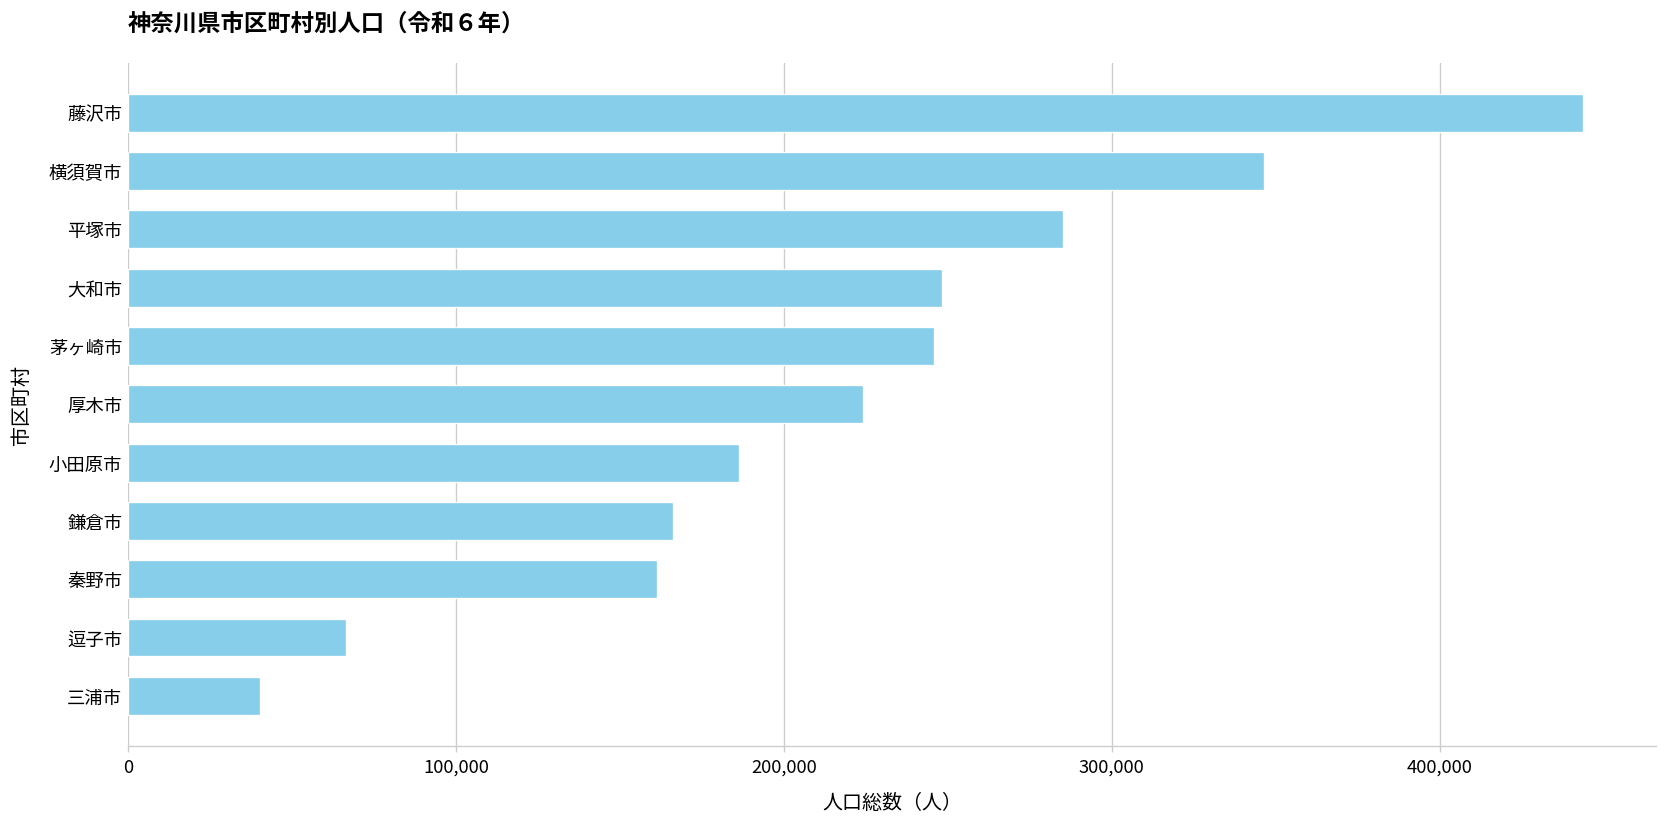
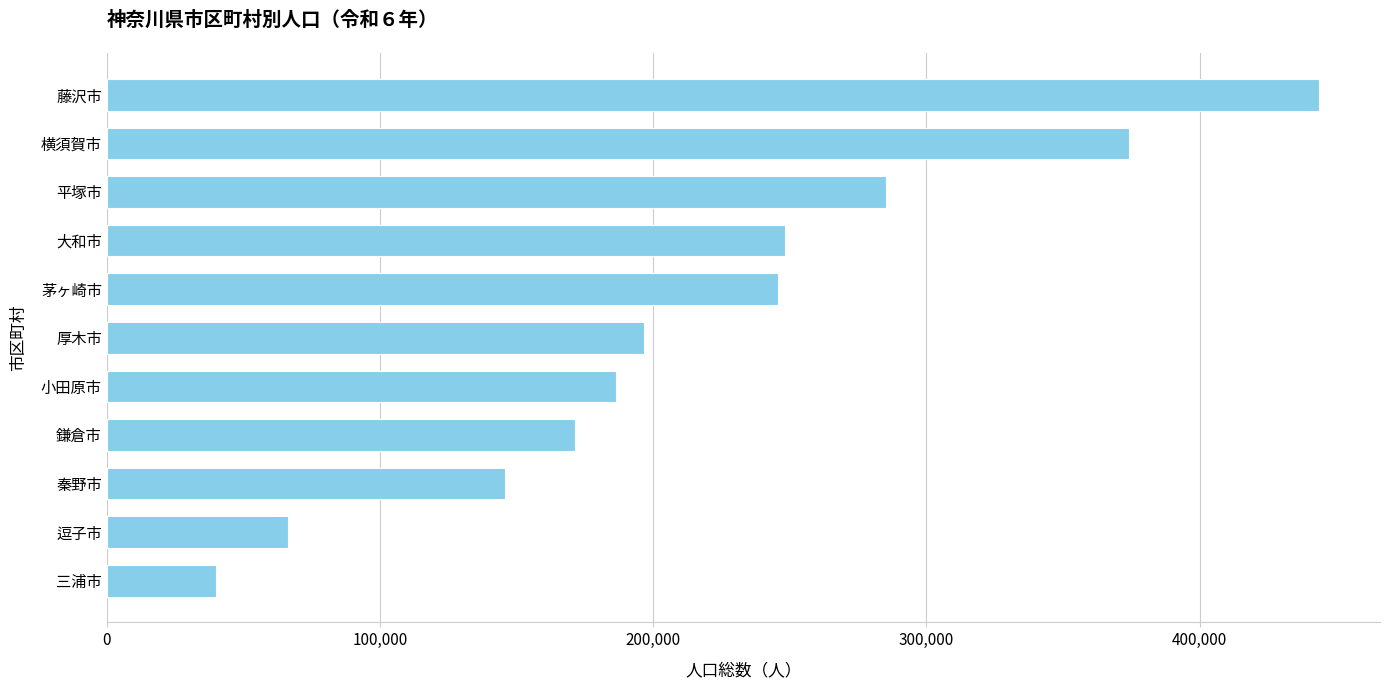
横須賀市: 347,000 -> 374,000
厚木市: 224,000 -> 197,000
鎌倉市: 166,000 -> 171,000
秦野市: 161,000 -> 146,000
